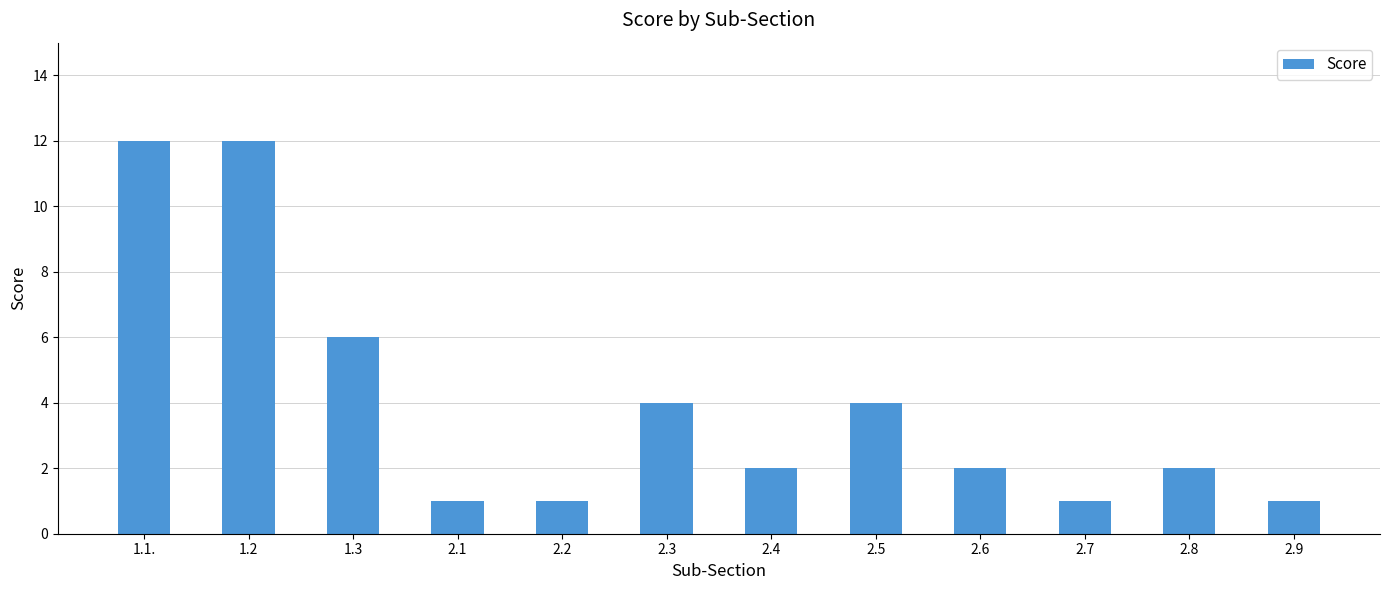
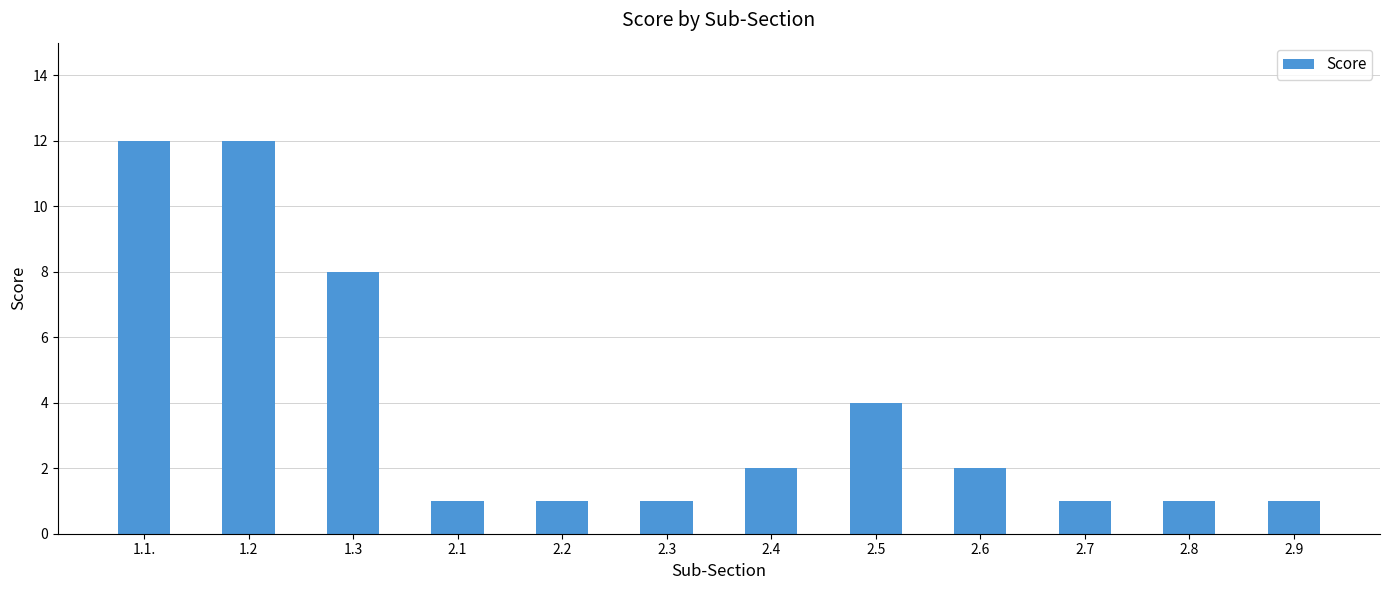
1.3: 6 -> 8
2.3: 4 -> 1
2.8: 2 -> 1
